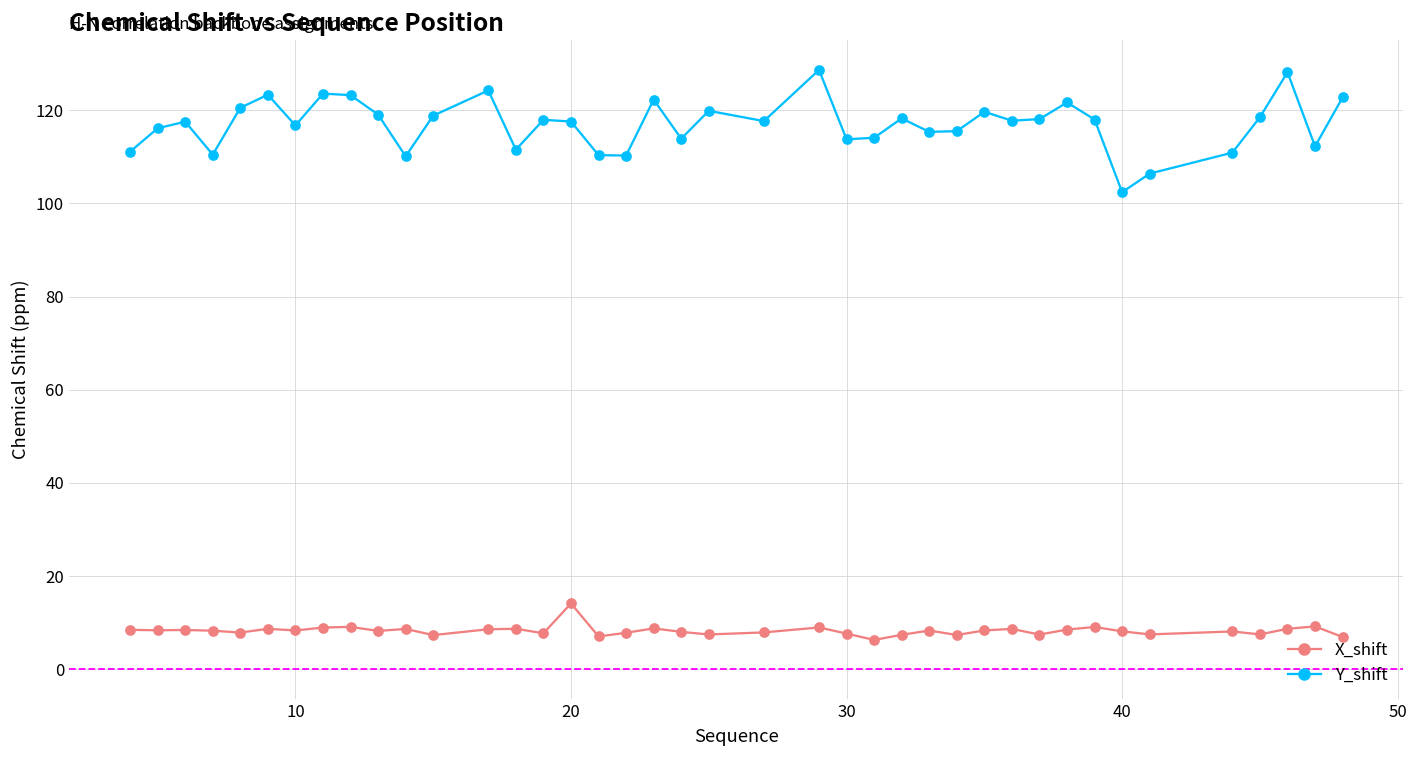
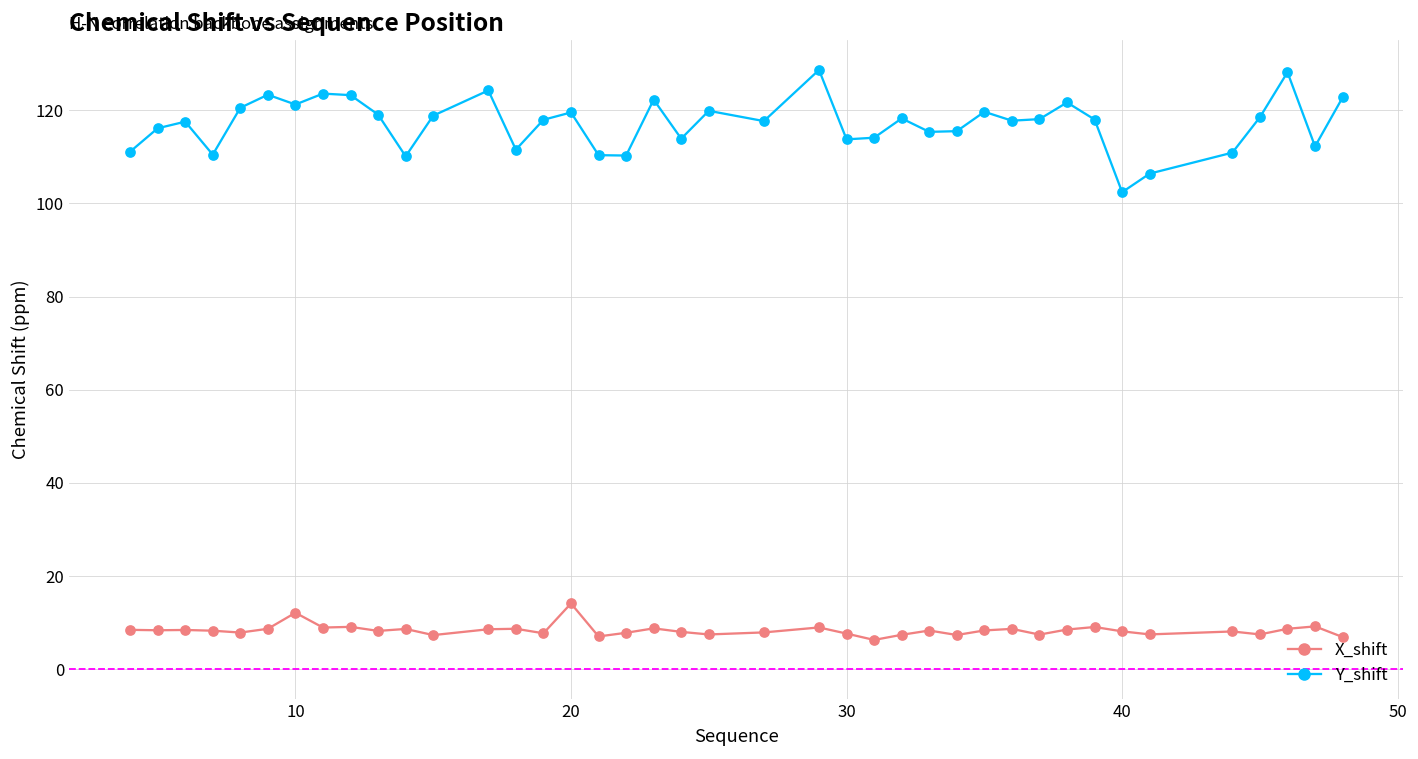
X_shift, 10: 8 -> 12
Y_shift, 10: 117 -> 121
Y_shift, 20: 118 -> 120
